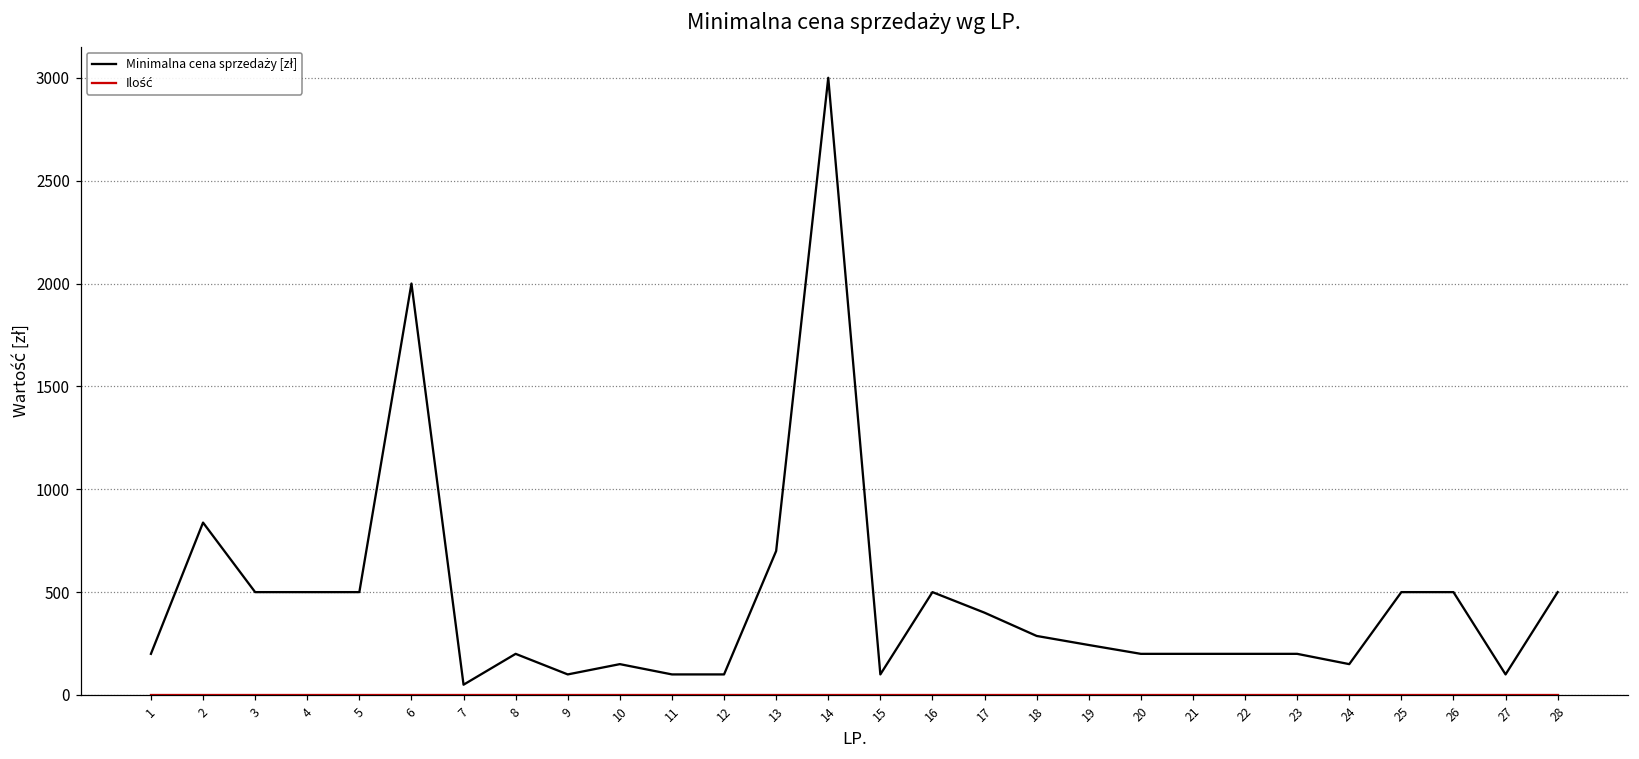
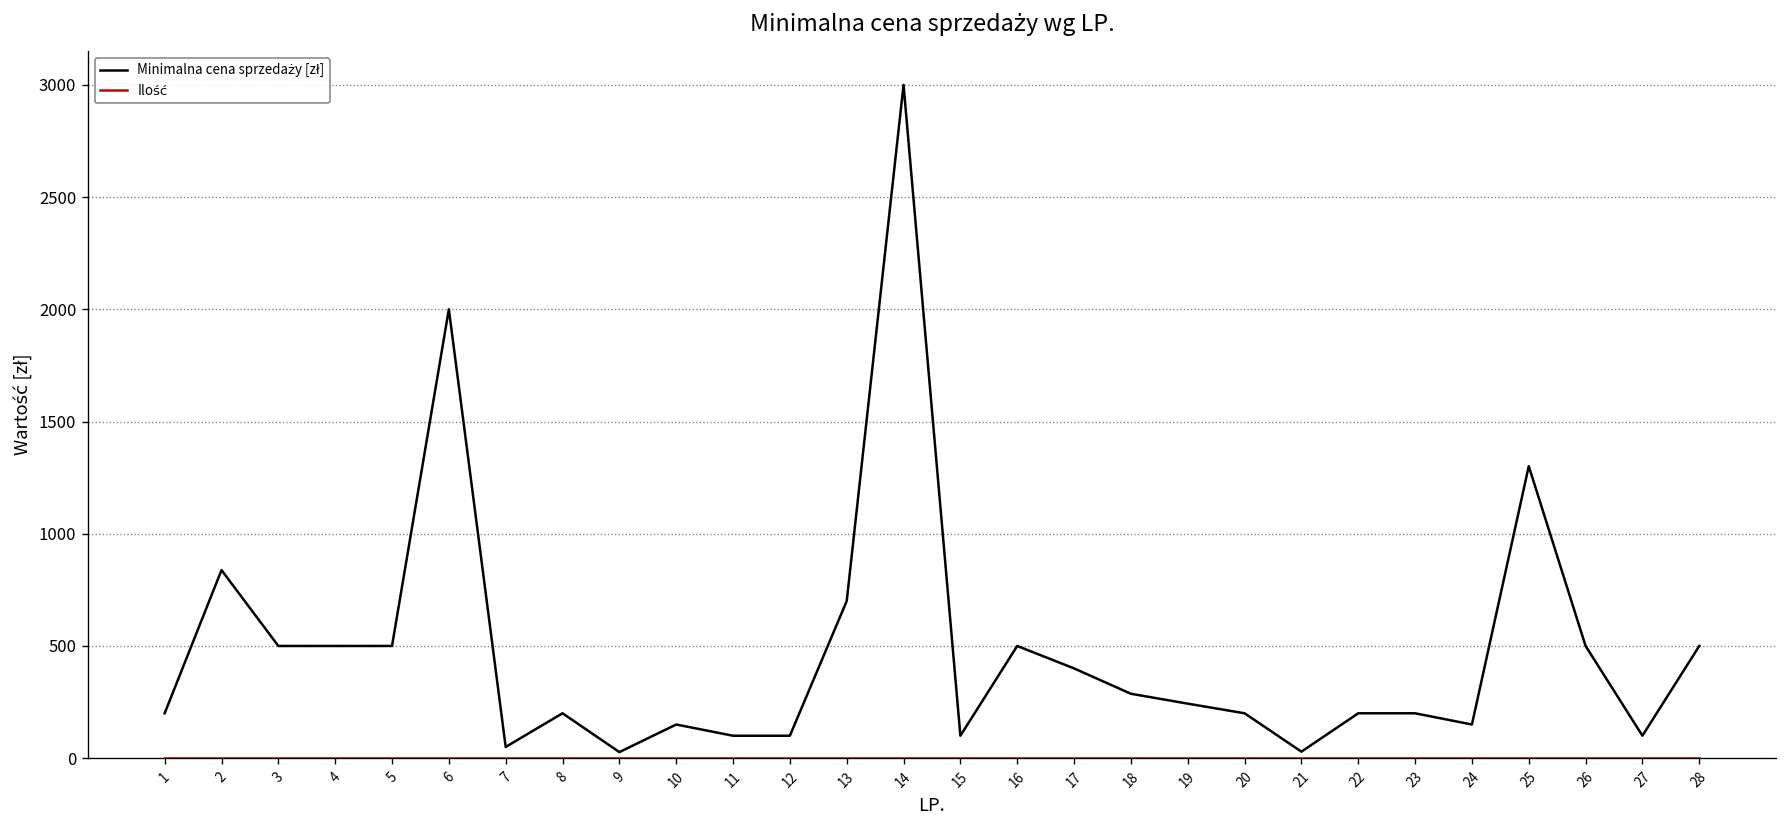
Minimalna cena sprzedaży [zł], 9: 100 -> 30
Minimalna cena sprzedaży [zł], 21: 200 -> 30
Minimalna cena sprzedaży [zł], 25: 500 -> 1300
